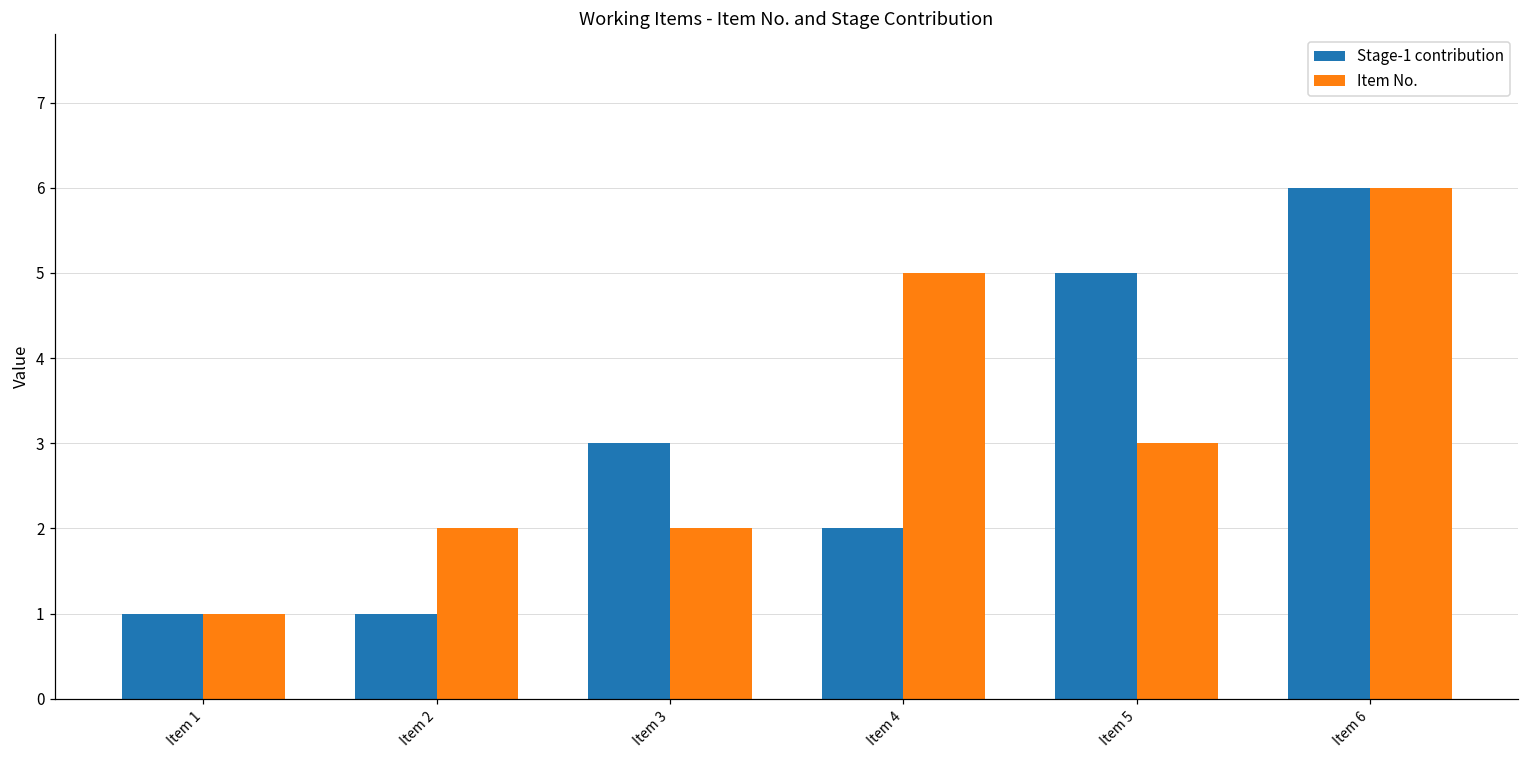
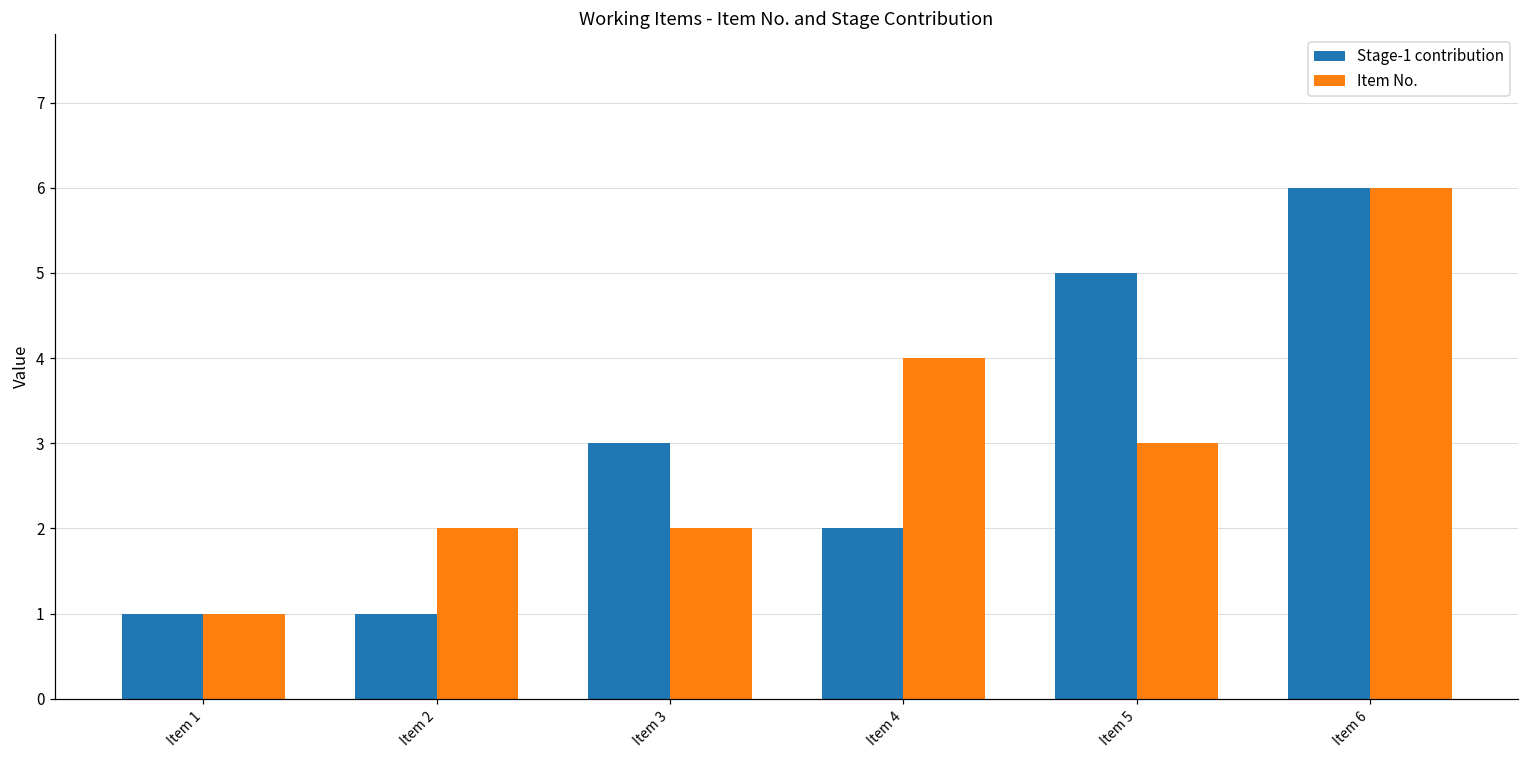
Item No., Item 4: 5 -> 4
